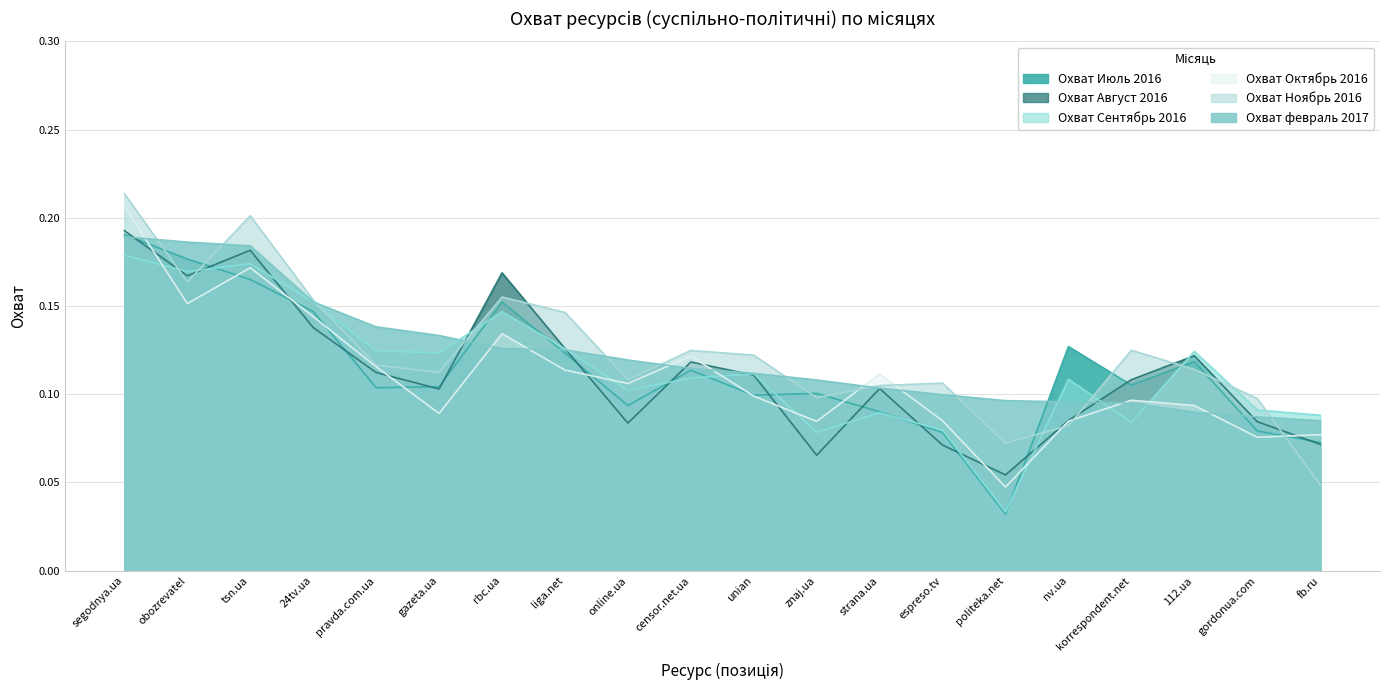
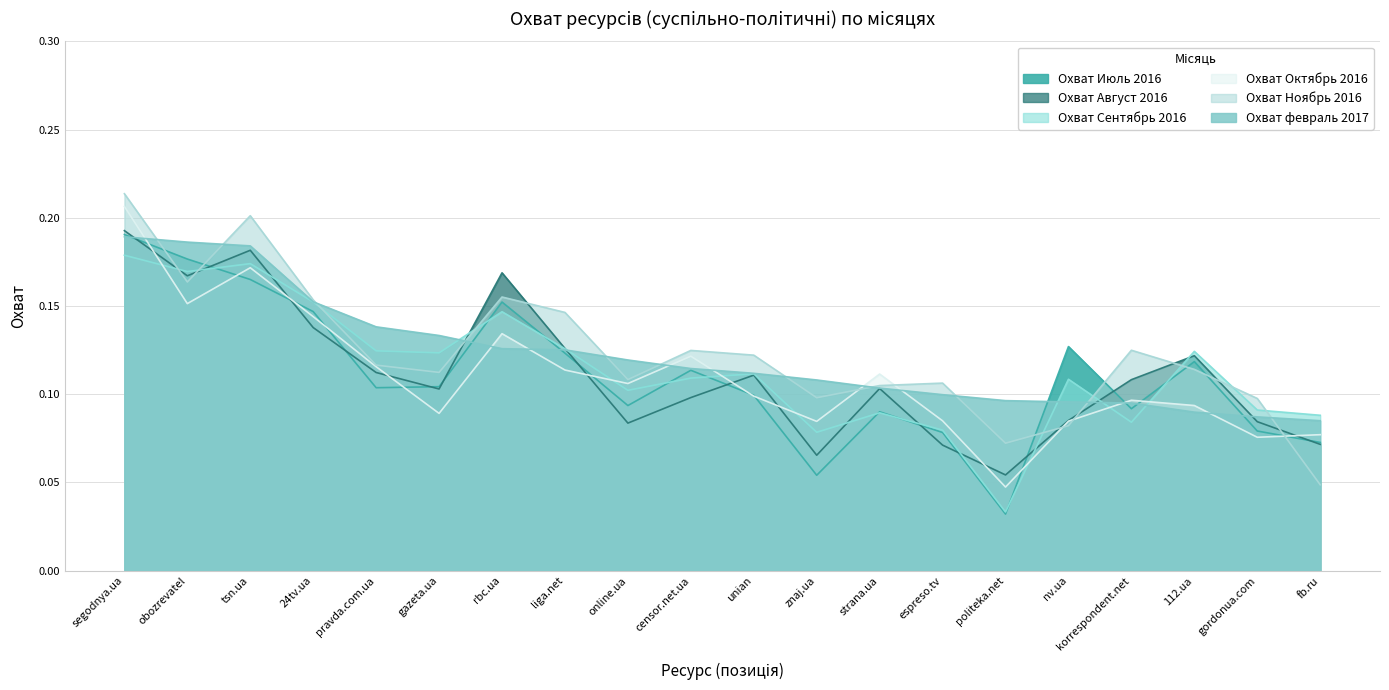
Охват Август 2016, censor.net.ua: 0.118 -> 0.098
Охват Июль 2016, znaj.ua: 0.100 -> 0.054
Охват Июль 2016, korrespondent.net: 0.105 -> 0.092
